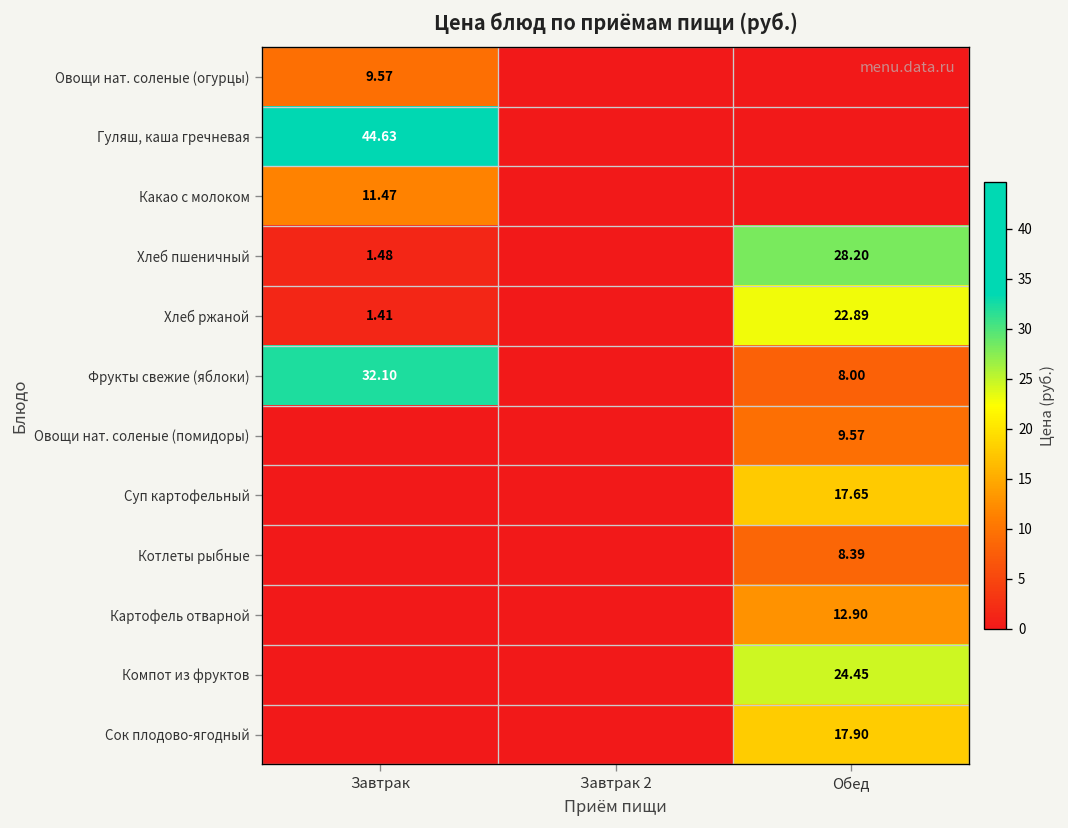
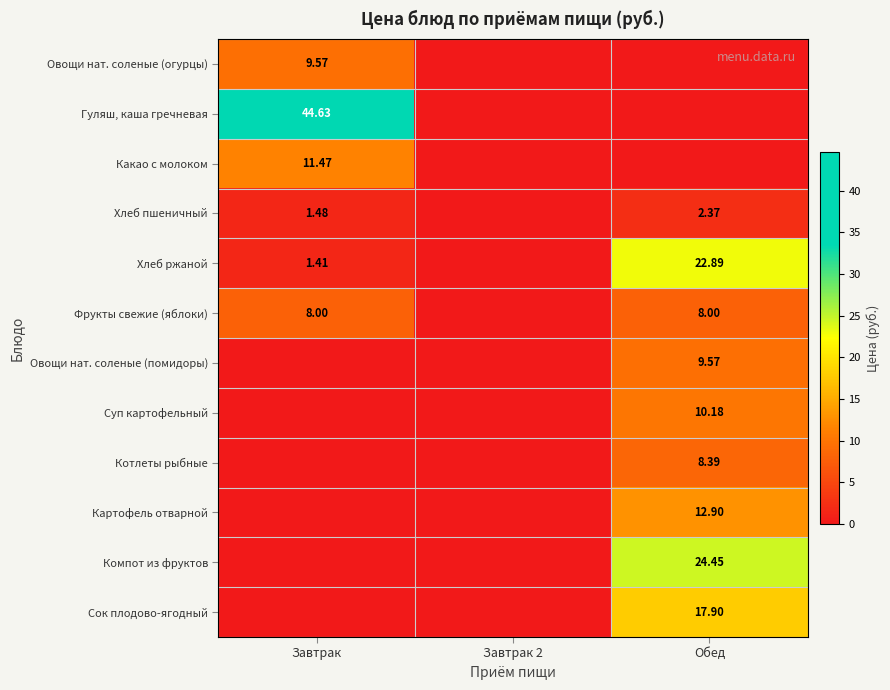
Хлеб пшеничный, Обед: 28.20 -> 2.37
Фрукты свежие (яблоки), Завтрак: 32.10 -> 8.00
Суп картофельный, Обед: 17.65 -> 10.18
